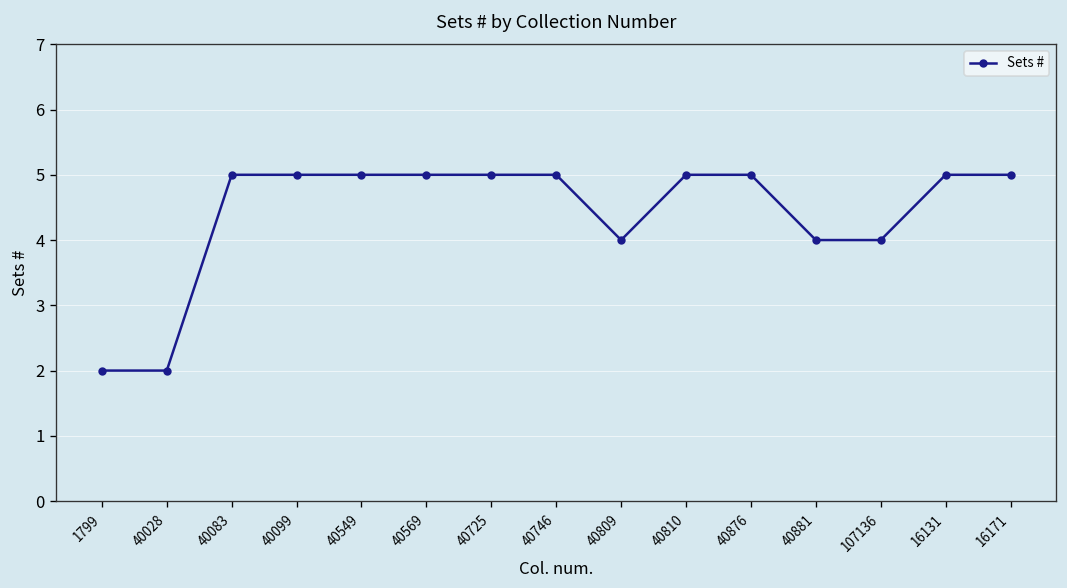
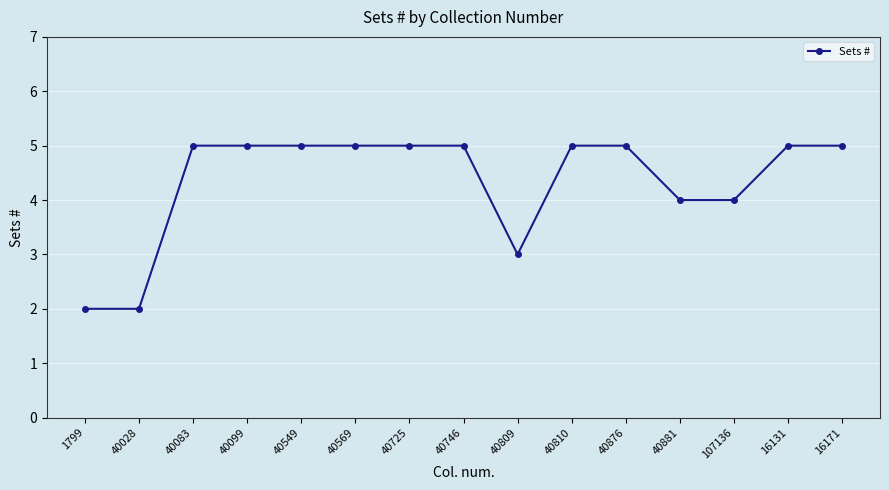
40809: 4 -> 3
